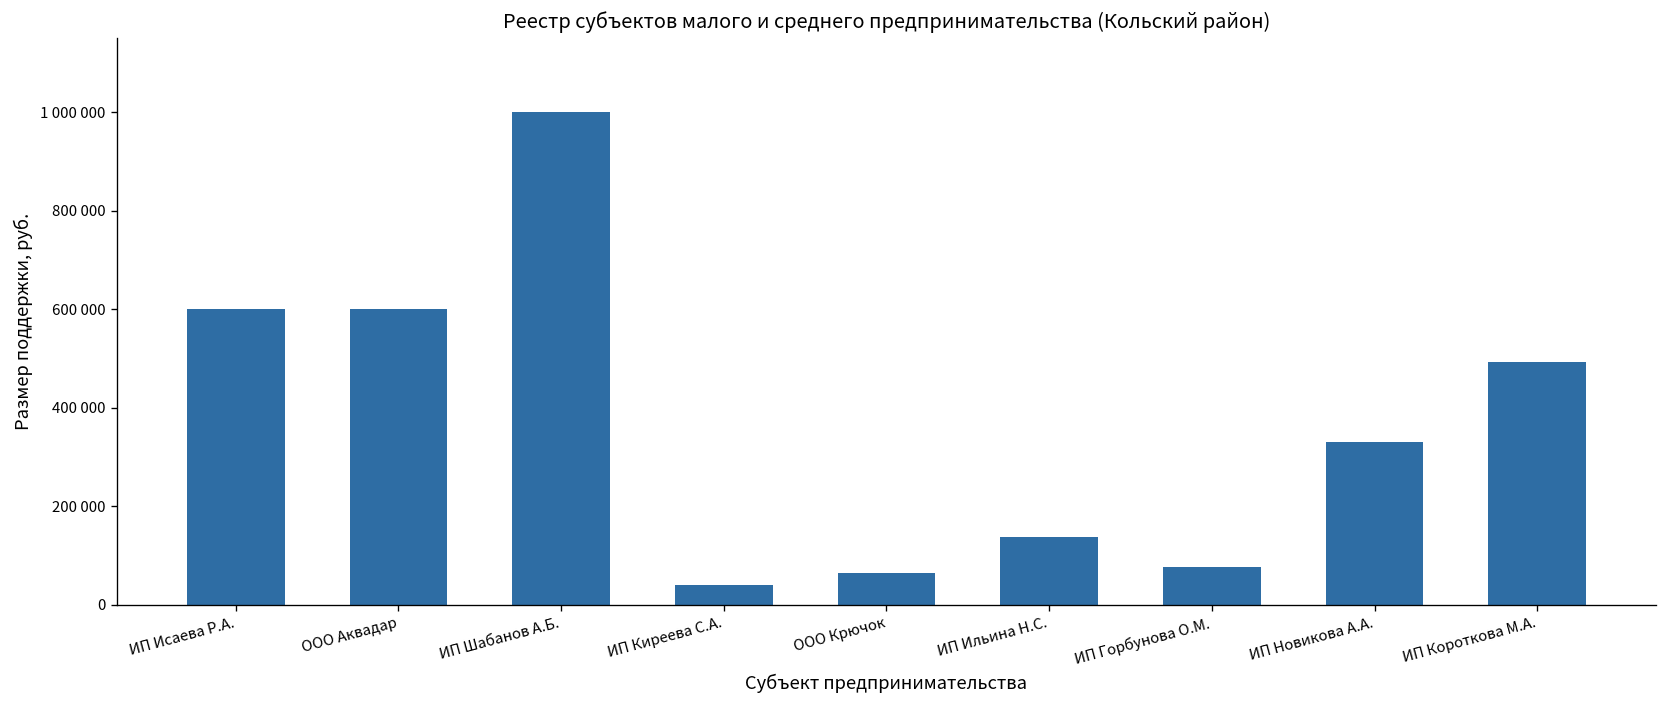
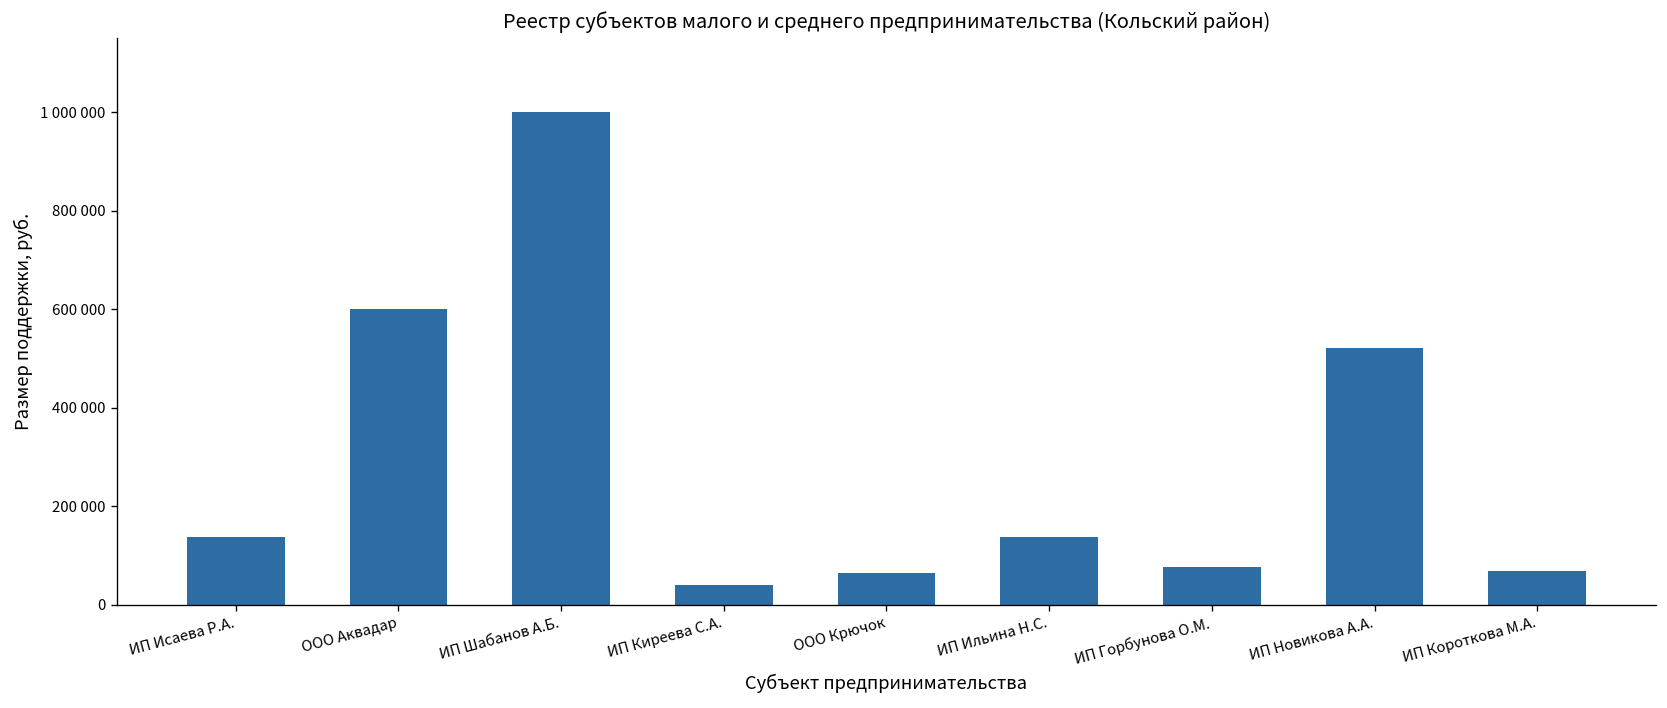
ИП Исаева Р.А.: 600000 -> 140000
ИП Новикова А.А.: 330000 -> 520000
ИП Короткова М.А.: 490000 -> 70000
